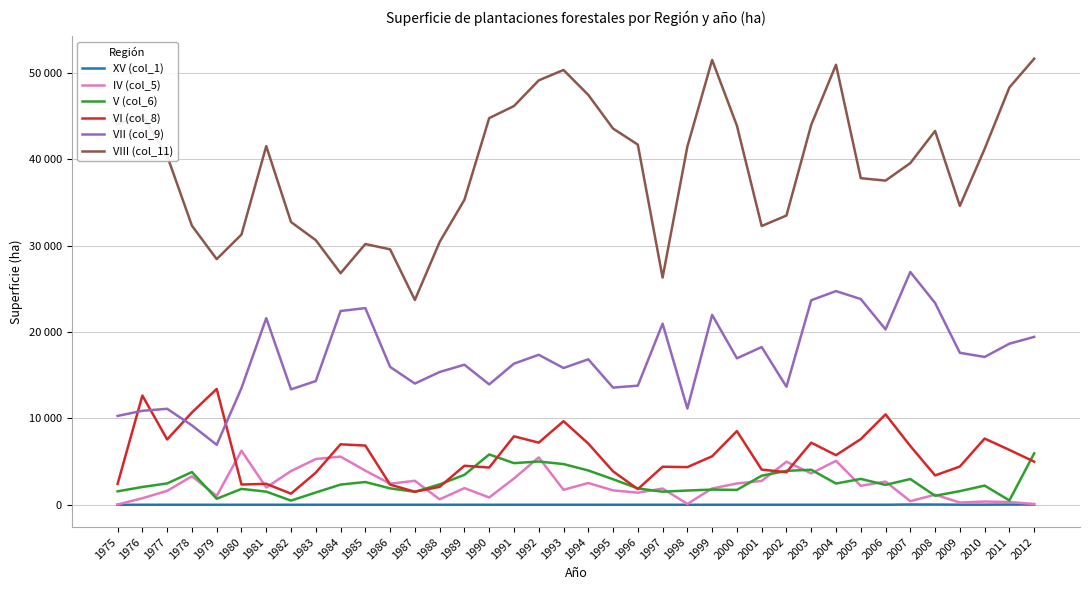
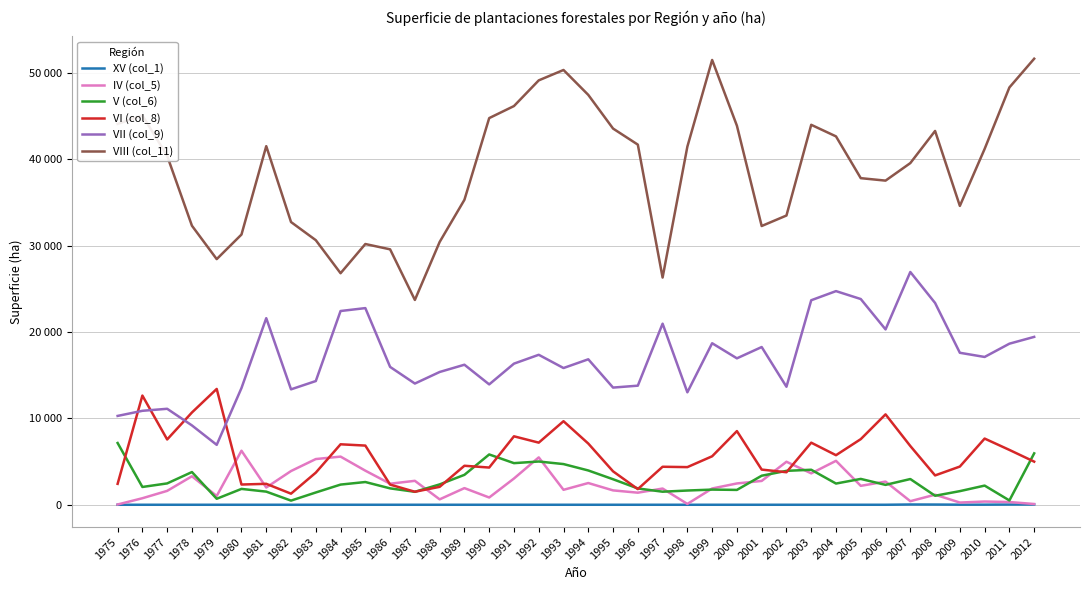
V (col_6), 1975: 2000 -> 7000
VII (col_9), 1998: 11000 -> 13000
VII (col_9), 1999: 22000 -> 19000
VIII (col_11), 2004: 51000 -> 43000
